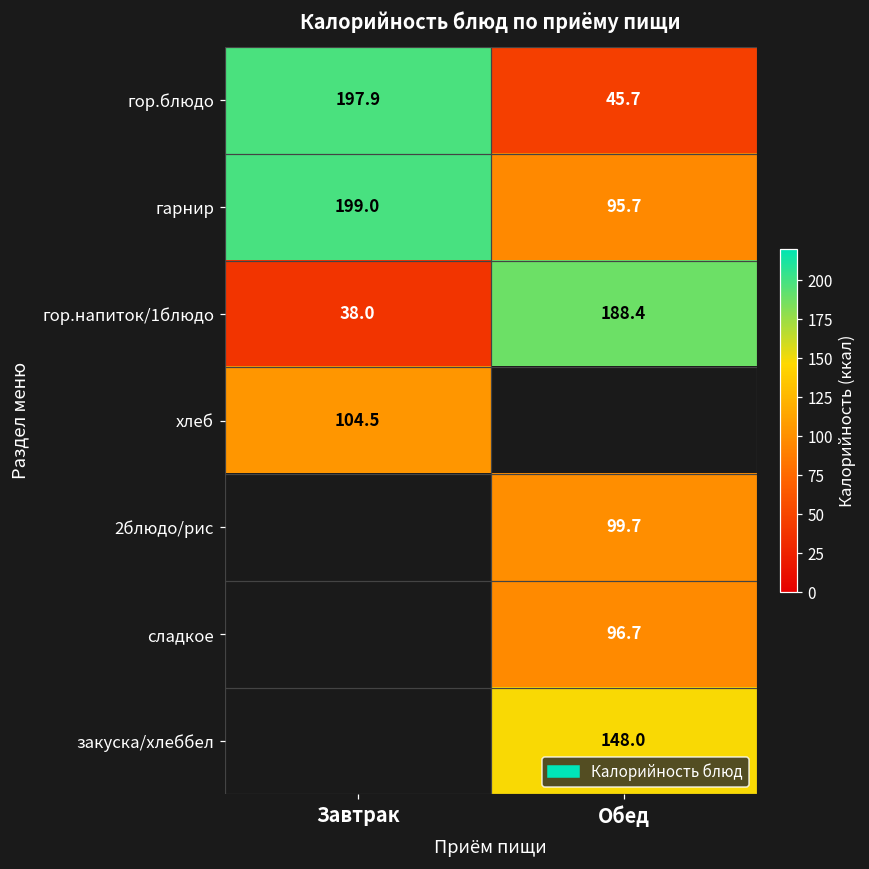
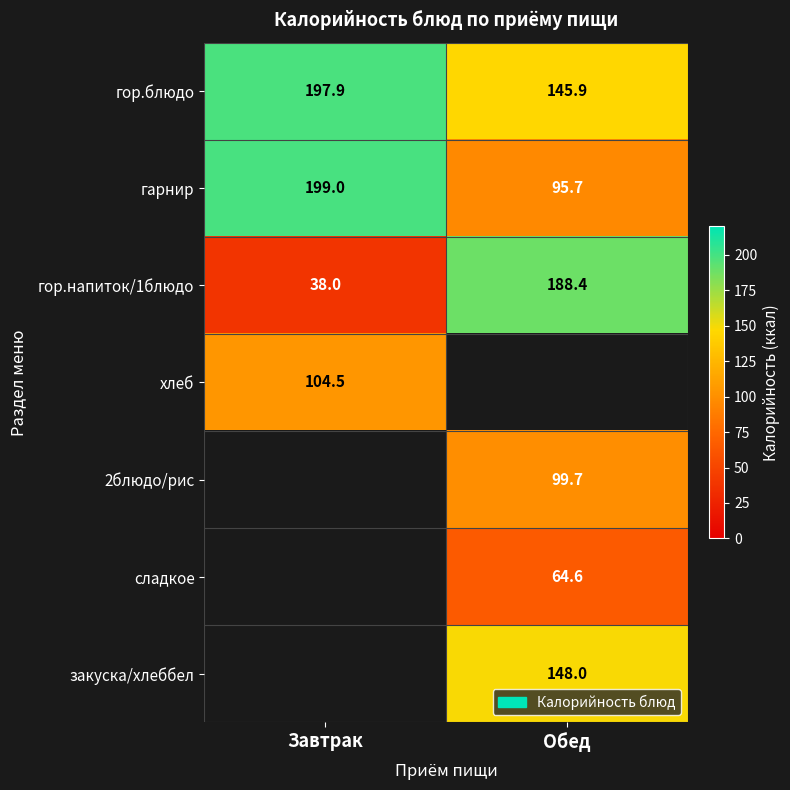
гор.блюдо, Обед: 45.7 -> 145.9
сладкое, Обед: 96.7 -> 64.6
